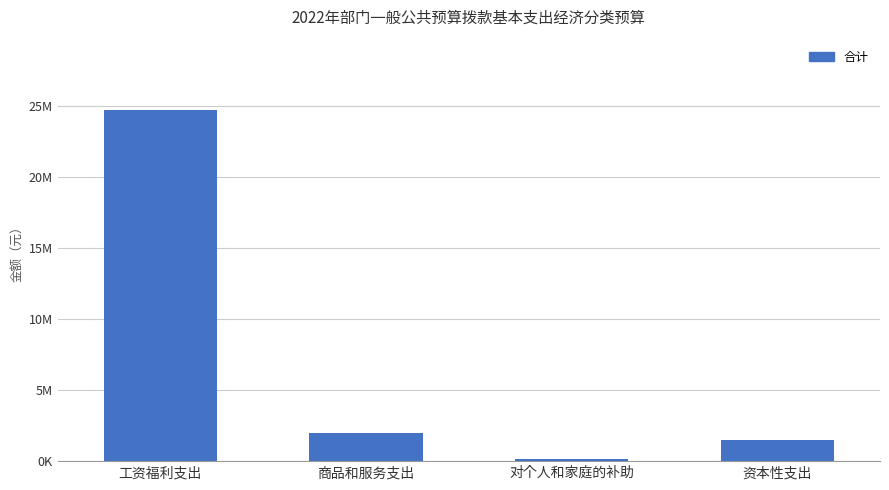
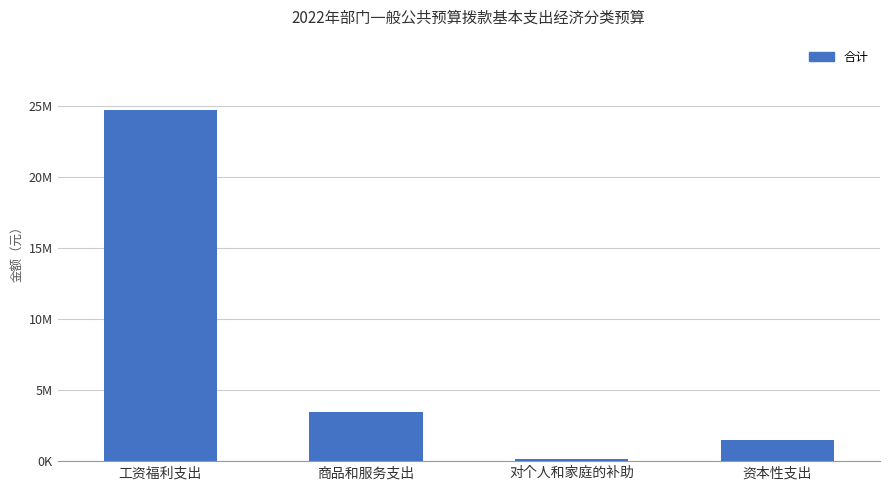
商品和服务支出: 2000000 -> 3400000
